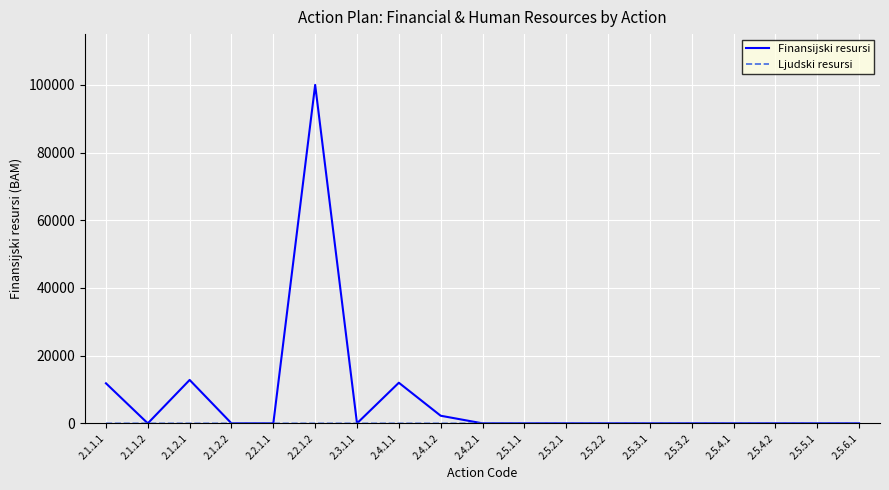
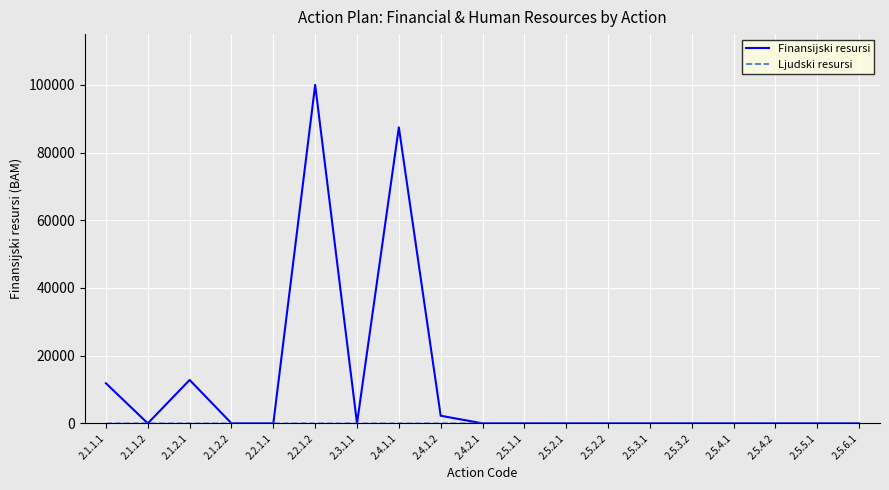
Finansijski resursi, 2.4.1.1: 12000 -> 87000
